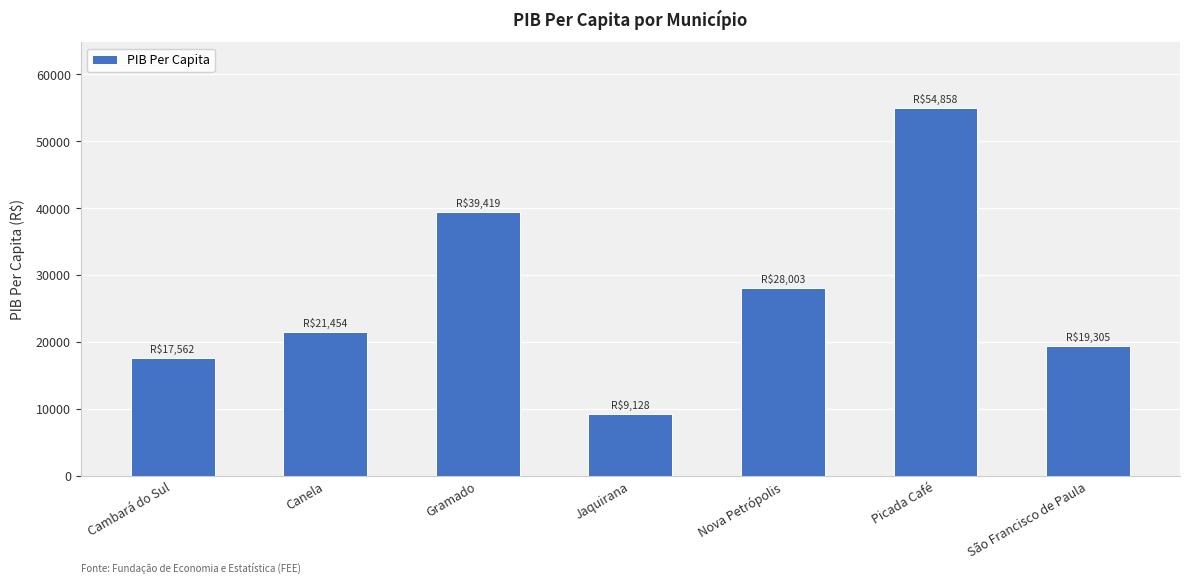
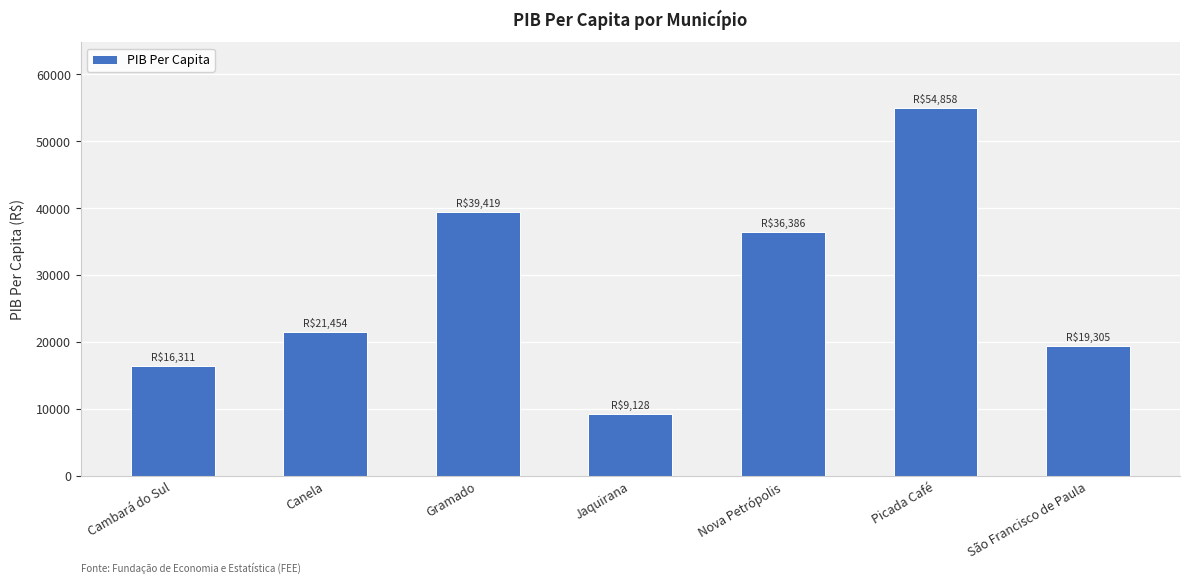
Cambará do Sul: $17,562 -> $16,311
Nova Petrópolis: $28,003 -> $36,386
